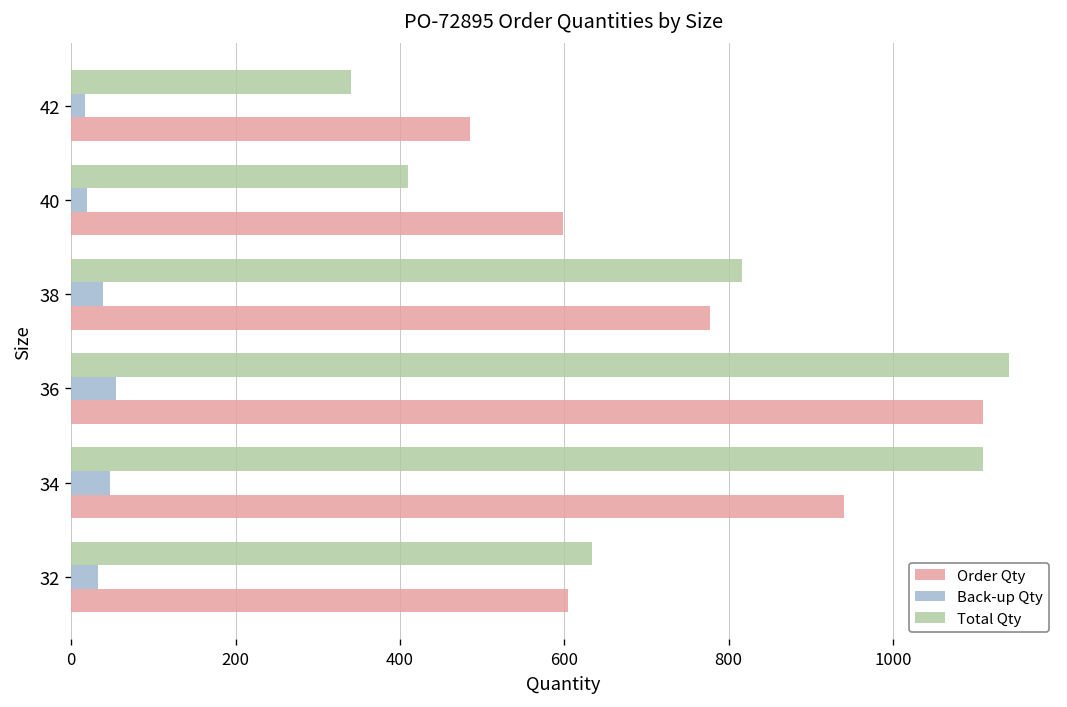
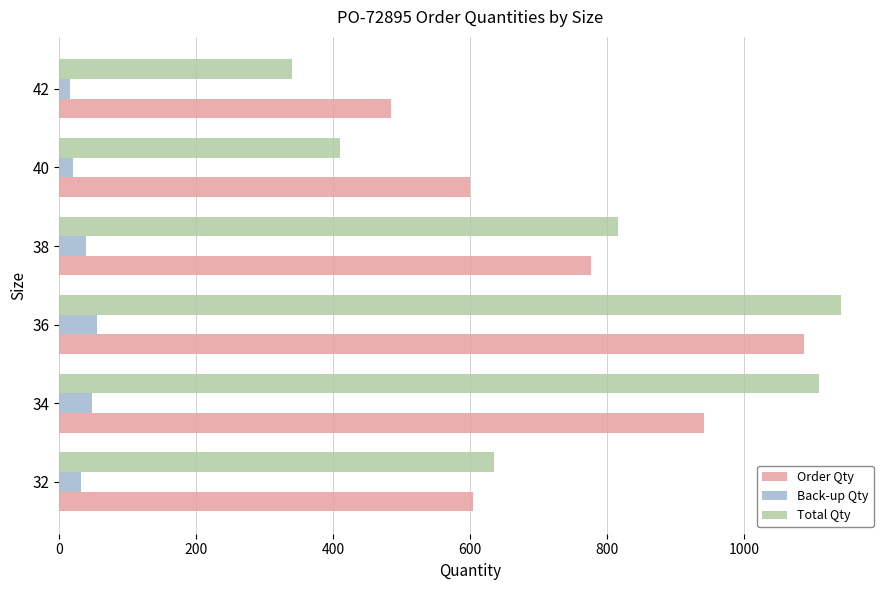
Order Qty, 36: 1110 -> 1090
